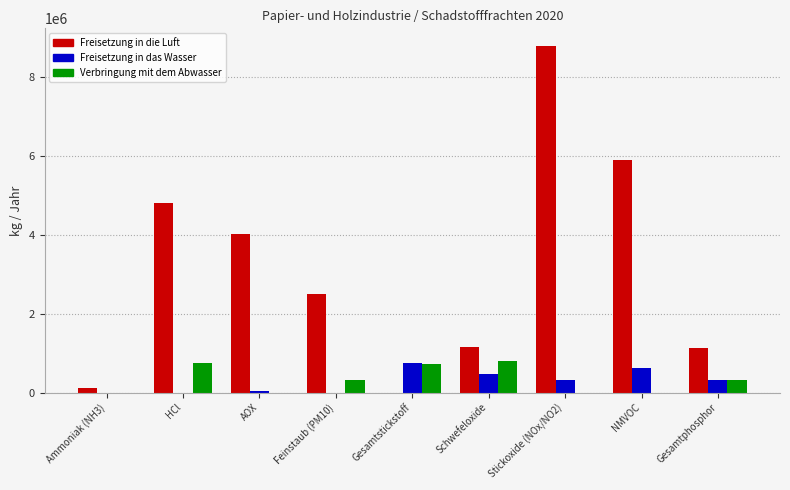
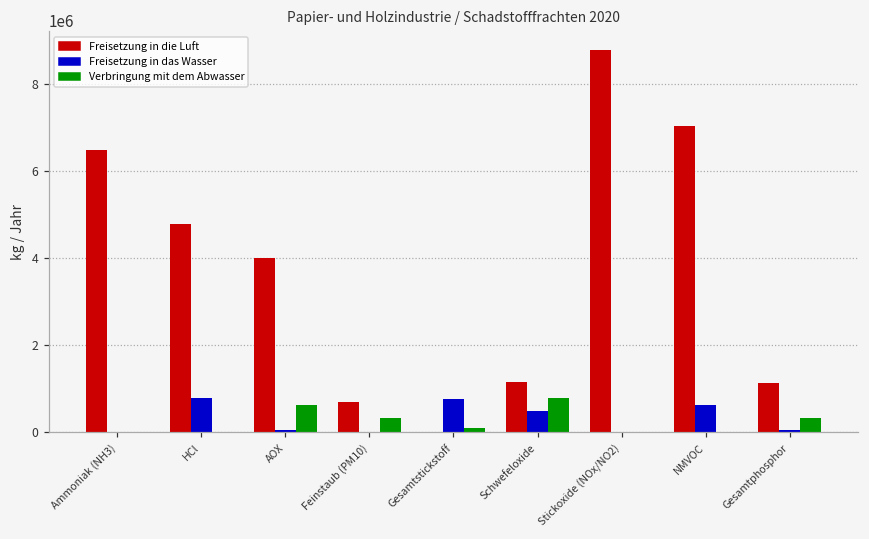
Freisetzung in die Luft, Ammoniak (NH3): 100000 -> 6500000
Freisetzung in das Wasser, HCl: 0 -> 800000
Verbringung mit dem Abwasser, HCl: 800000 -> 0
Verbringung mit dem Abwasser, AOX: 0 -> 600000
Freisetzung in die Luft, Feinstaub (PM10): 2500000 -> 700000
Verbringung mit dem Abwasser, Gesamtstickstoff: 700000 -> 100000
Freisetzung in das Wasser, Stickoxide (NOx/NO2): 300000 -> 0
Freisetzung in die Luft, NMVOC: 5900000 -> 7000000
Freisetzung in das Wasser, Gesamtphosphor: 300000 -> 0
